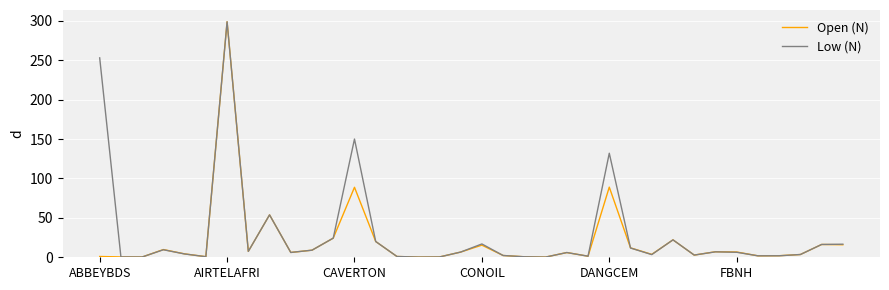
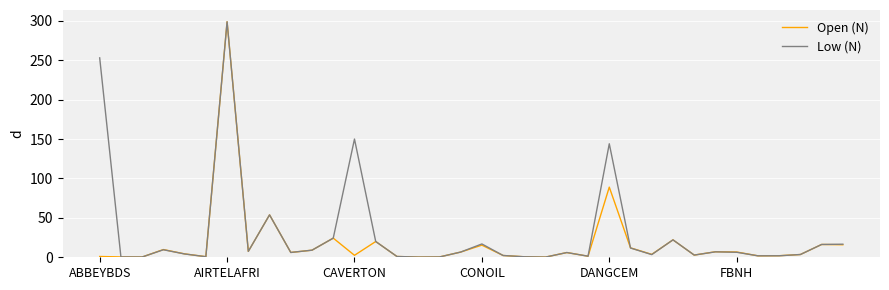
Open (N), CAVERTON: 90 -> 0
Low (N), DANGCEM: 130 -> 140
